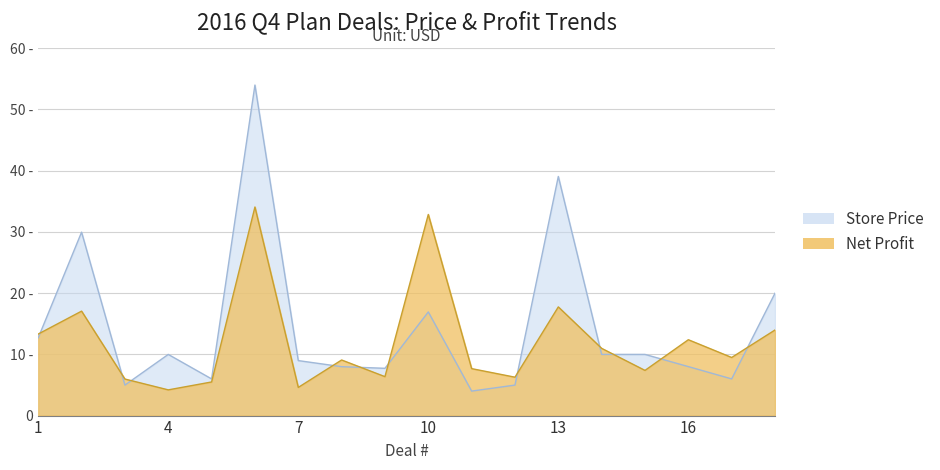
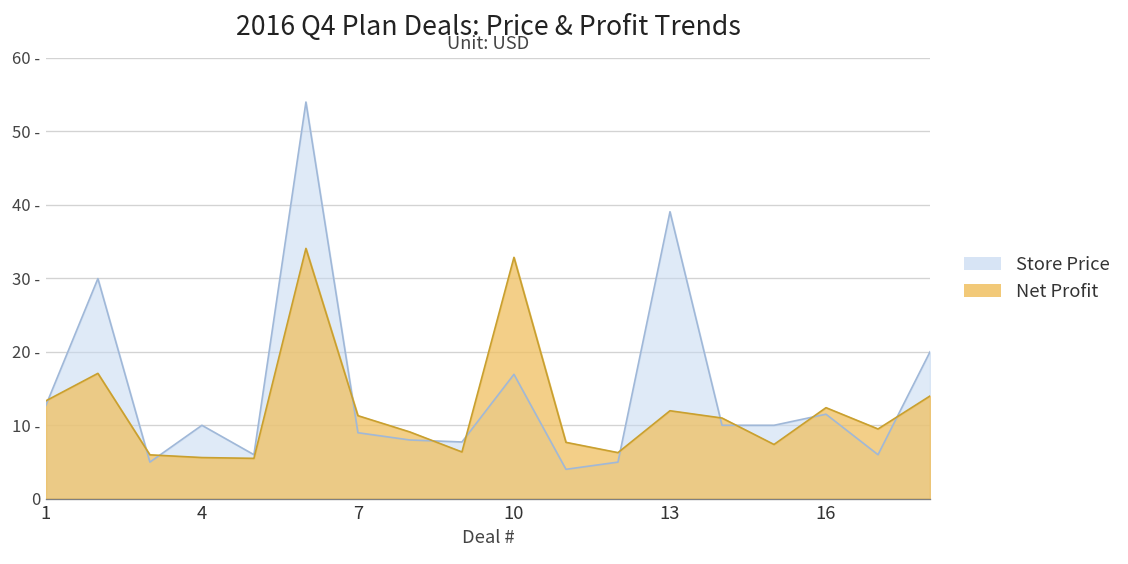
Net Profit, 4: 4 - -> 6 -
Net Profit, 7: 5 - -> 11 -
Net Profit, 13: 18 - -> 12 -
Store Price, 16: 8 - -> 12 -
